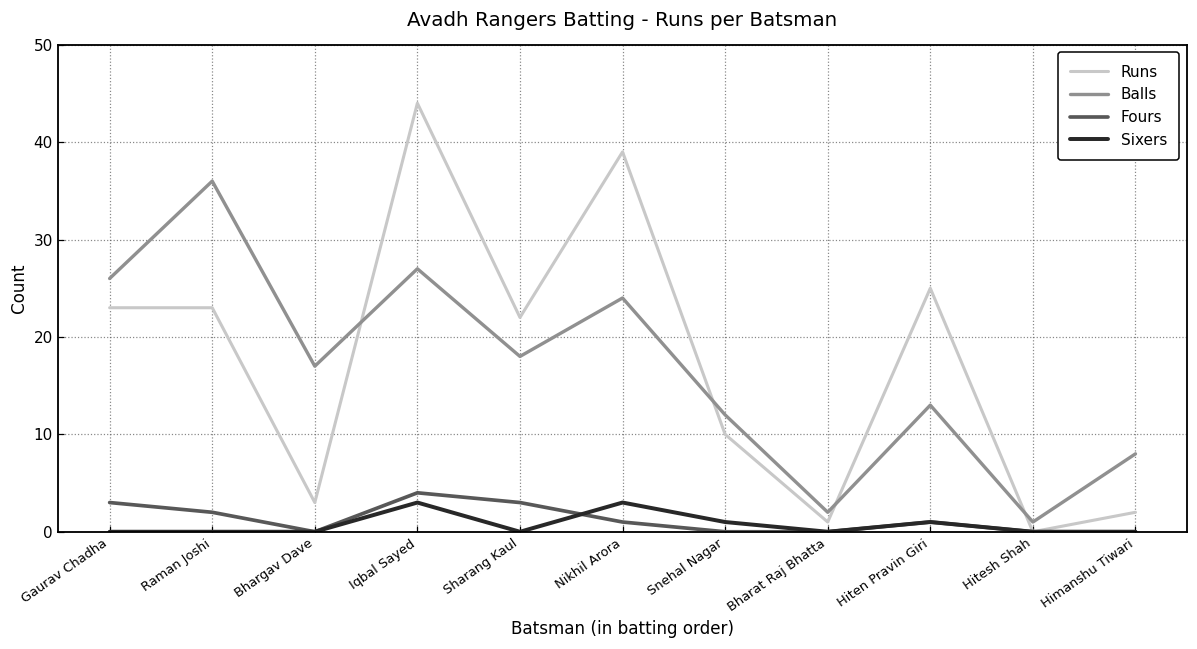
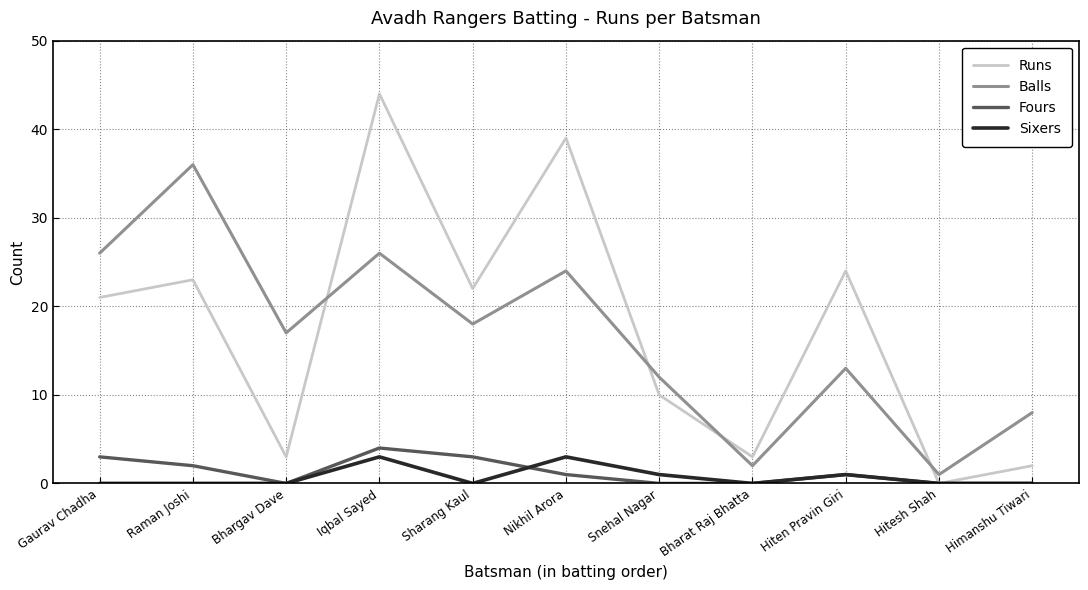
Runs, Gaurav Chadha: 23 -> 21
Balls, Iqbal Sayed: 27 -> 26
Runs, Bharat Raj Bhatta: 1 -> 3
Runs, Hiten Pravin Giri: 25 -> 24
